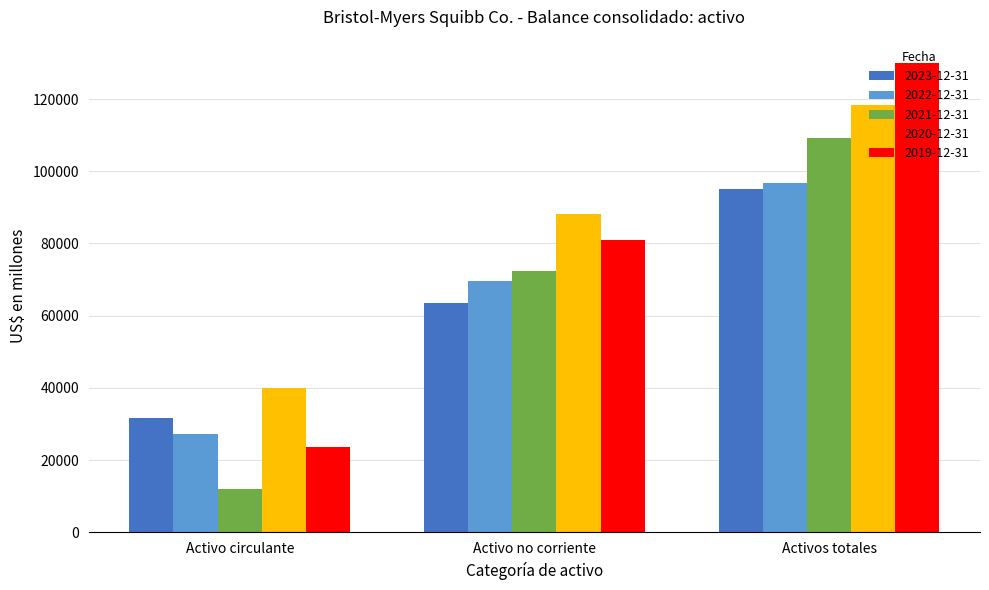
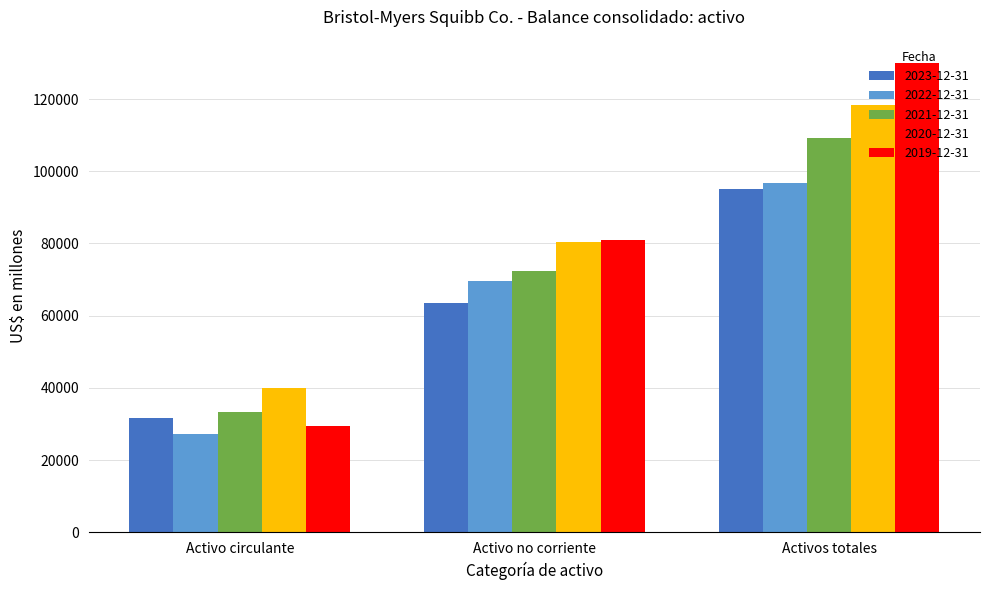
2021-12-31, Activo circulante: 12000 -> 33000
2019-12-31, Activo circulante: 24000 -> 29000
2020-12-31, Activo no corriente: 88000 -> 81000
